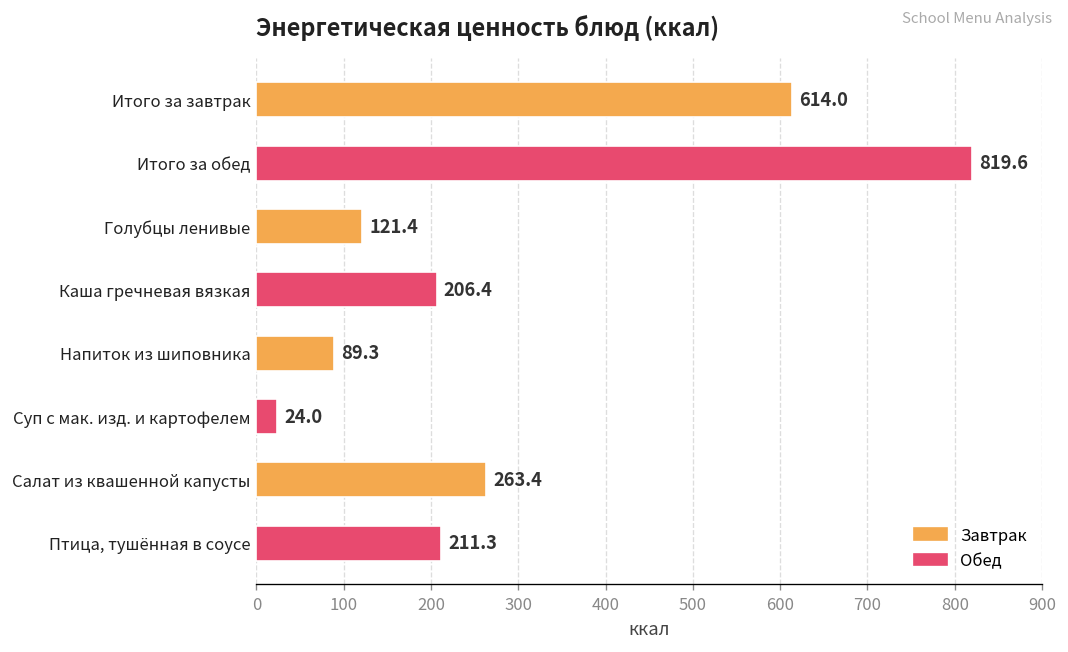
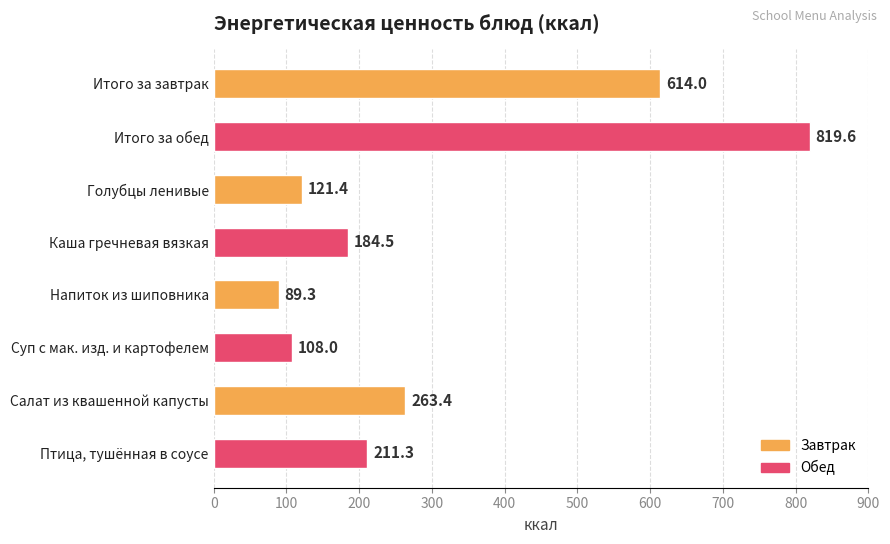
Каша гречневая вязкая: 206.4 -> 184.5
Суп с мак. изд. и картофелем: 24.0 -> 108.0
